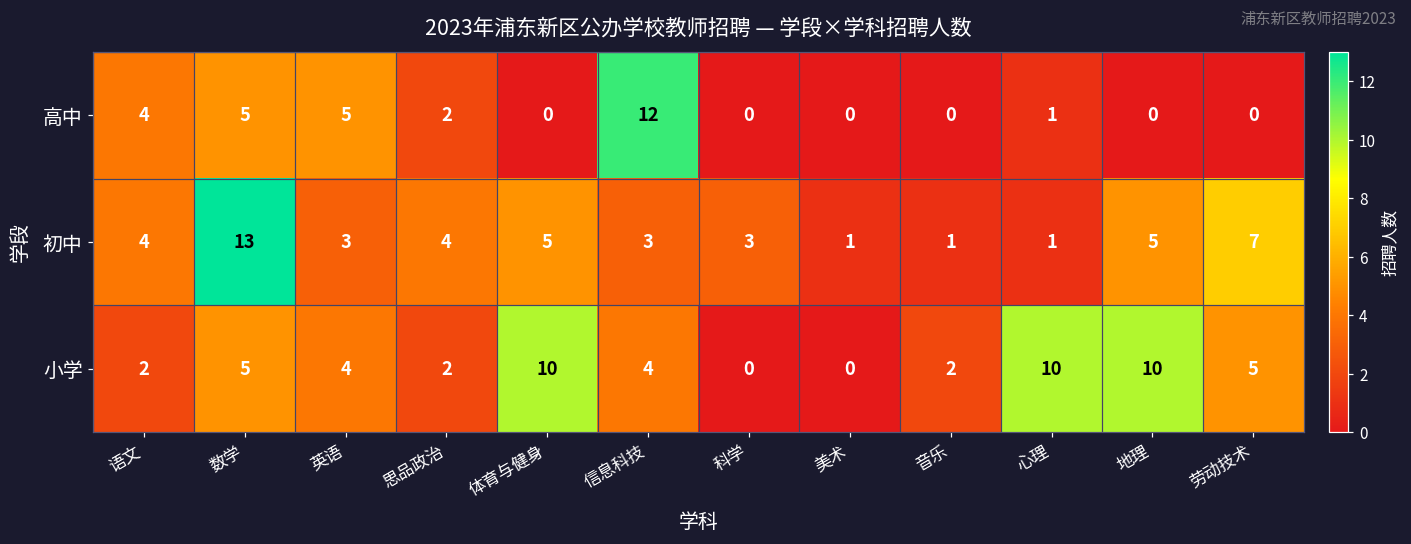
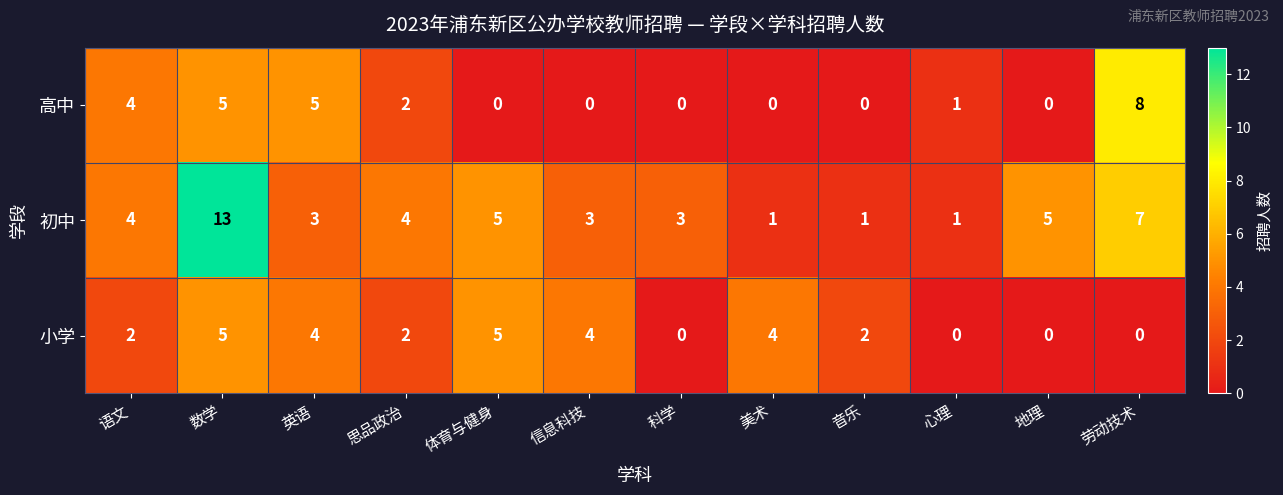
高中, 信息科技: 12 -> 0
高中, 劳动技术: 0 -> 8
小学, 体育与健身: 10 -> 5
小学, 美术: 0 -> 4
小学, 心理: 10 -> 0
小学, 地理: 10 -> 0
小学, 劳动技术: 5 -> 0
